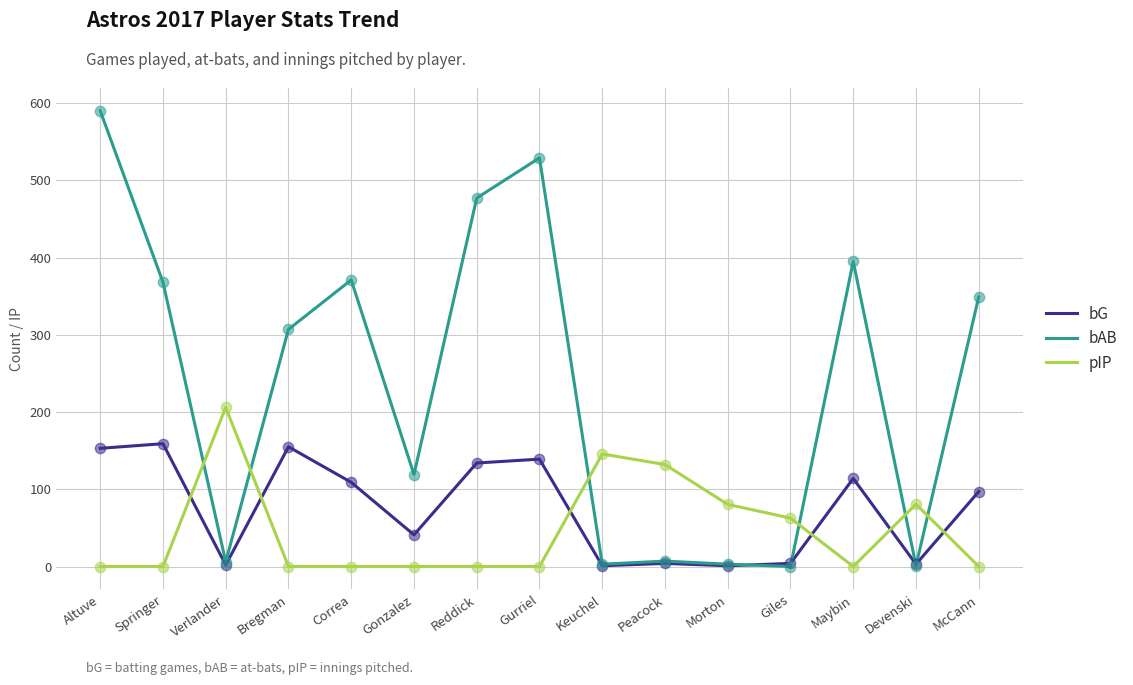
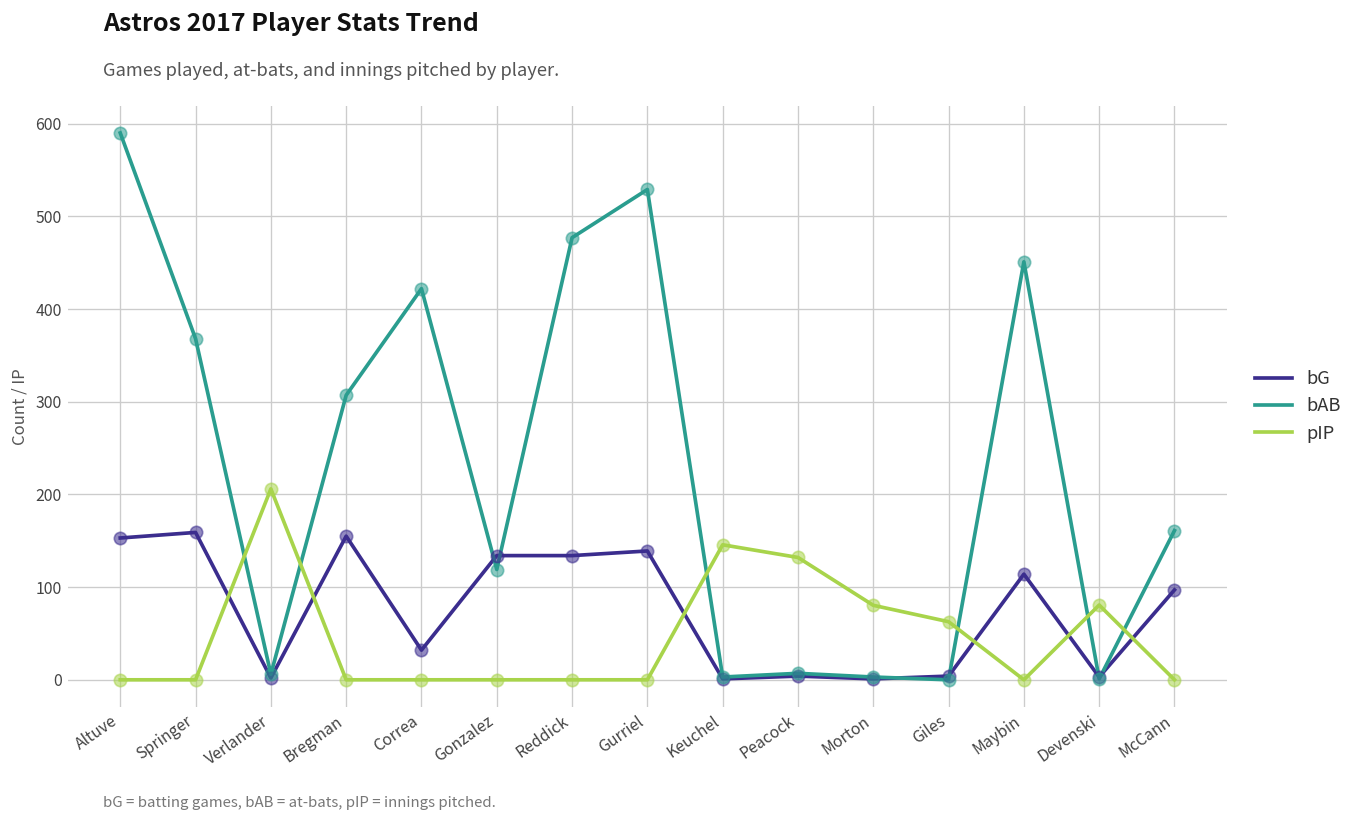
bG, Correa: 110 -> 30
bAB, Correa: 370 -> 420
bG, Gonzalez: 40 -> 130
bAB, Maybin: 400 -> 450
bAB, McCann: 350 -> 160
